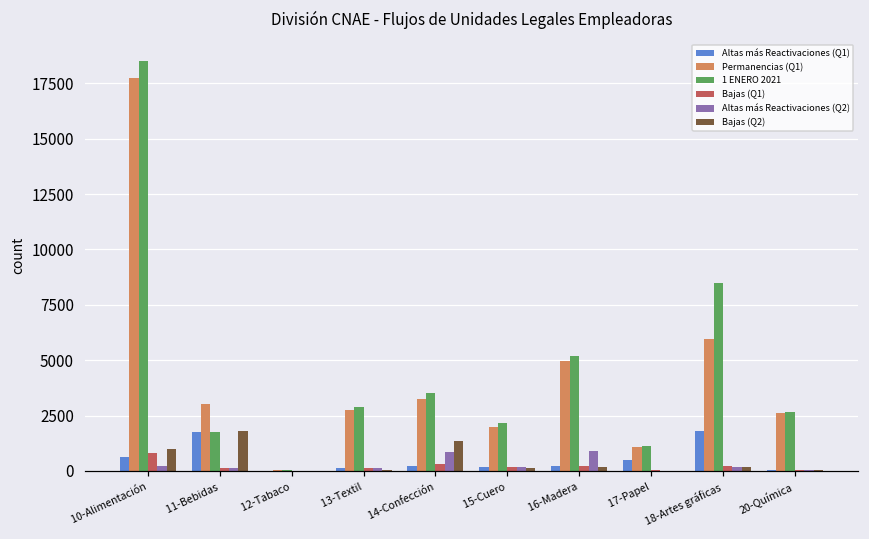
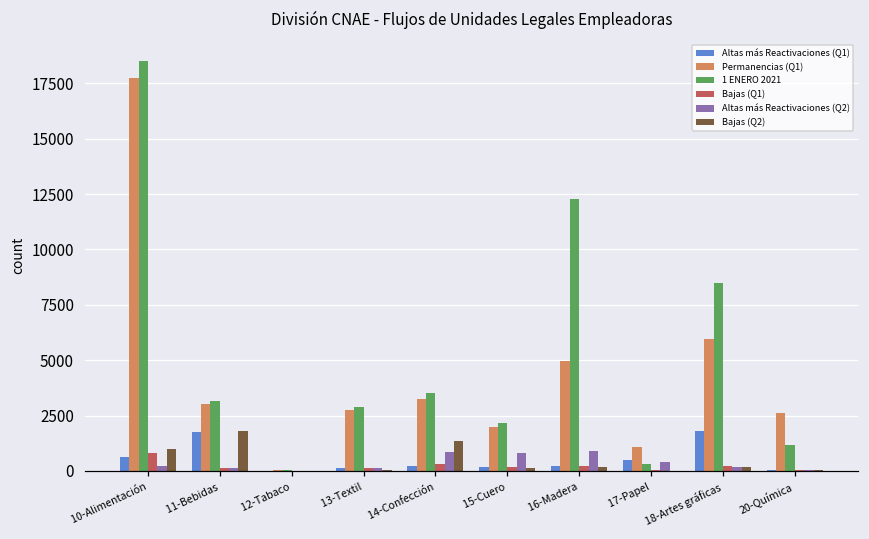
1 ENERO 2021, 11-Bebidas: 1800 -> 3200
Altas más Reactivaciones (Q2), 15-Cuero: 200 -> 800
1 ENERO 2021, 16-Madera: 5200 -> 12300
1 ENERO 2021, 17-Papel: 1100 -> 300
Altas más Reactivaciones (Q2), 17-Papel: 0 -> 400
1 ENERO 2021, 20-Química: 2700 -> 1200
